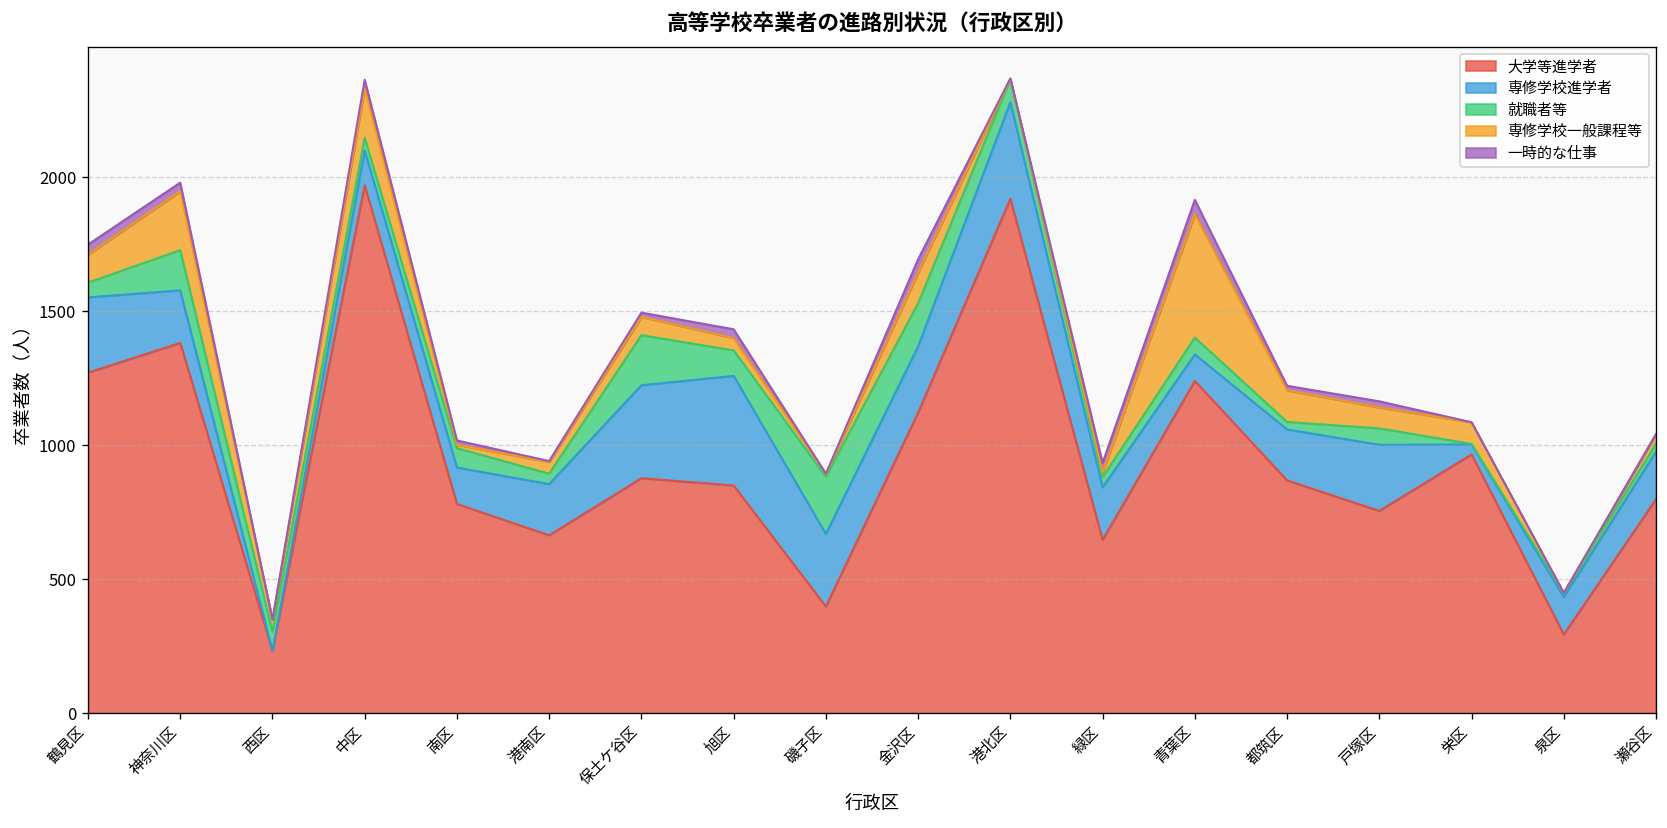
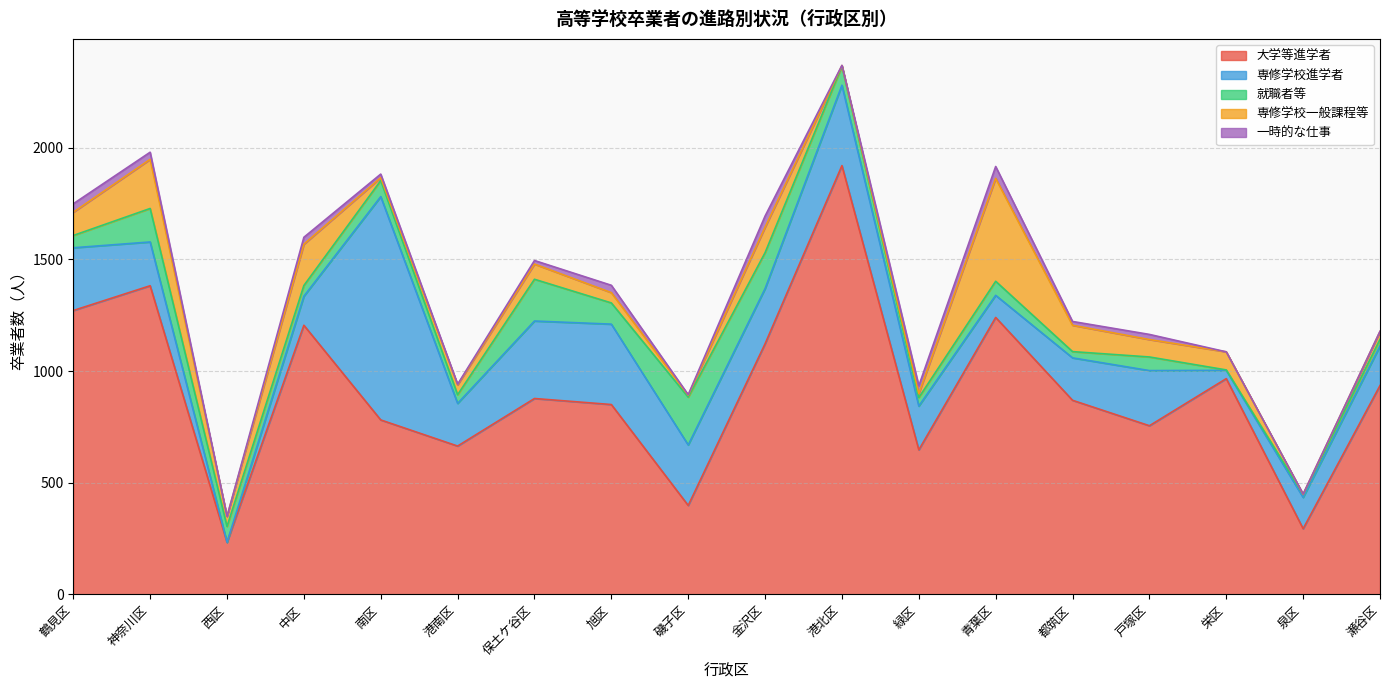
大学等進学者, 中区: 1970 -> 1210
専修学校進学者, 南区: 140 -> 1000
専修学校進学者, 旭区: 410 -> 360
大学等進学者, 瀬谷区: 800 -> 940
